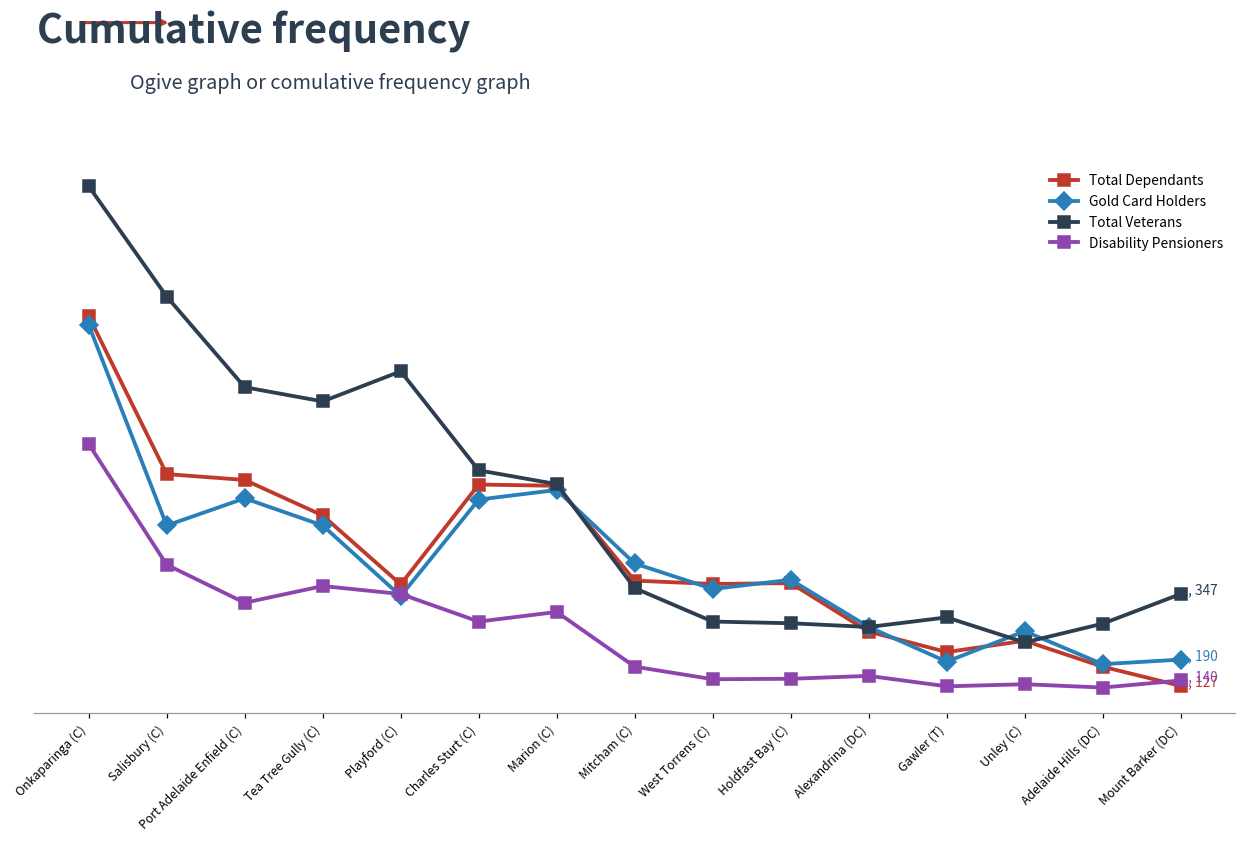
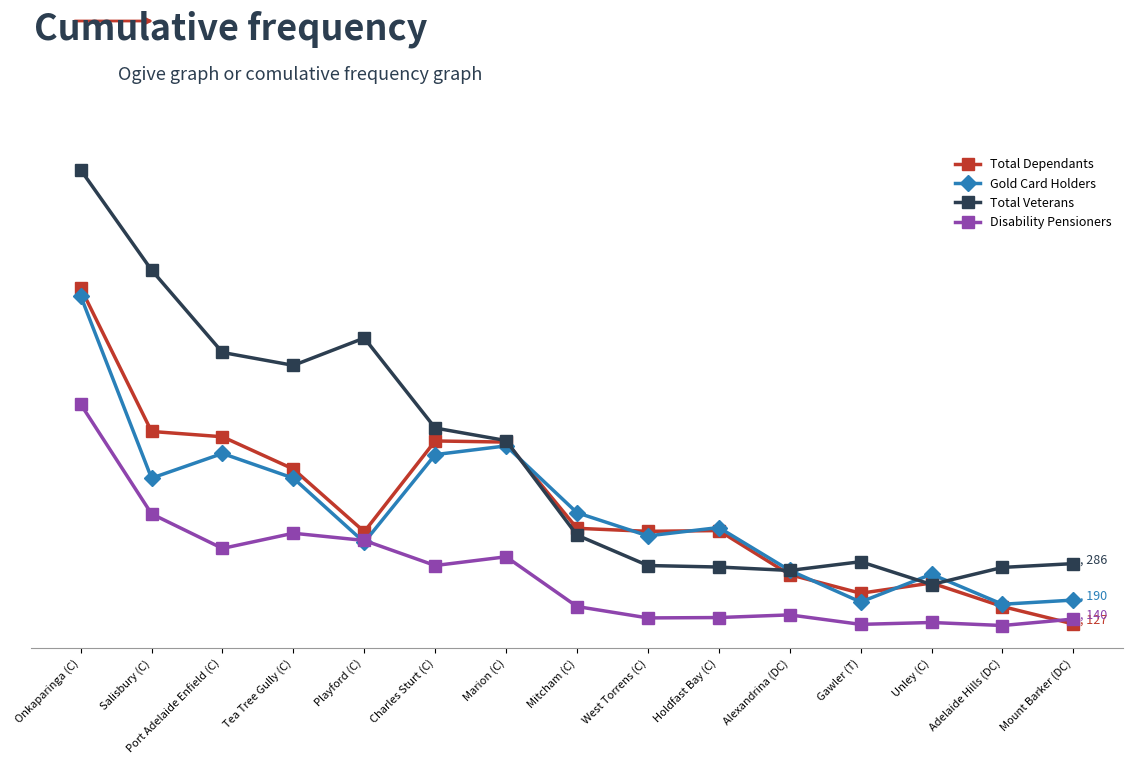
Total Veterans, Mount Barker (DC): 347 -> 286
